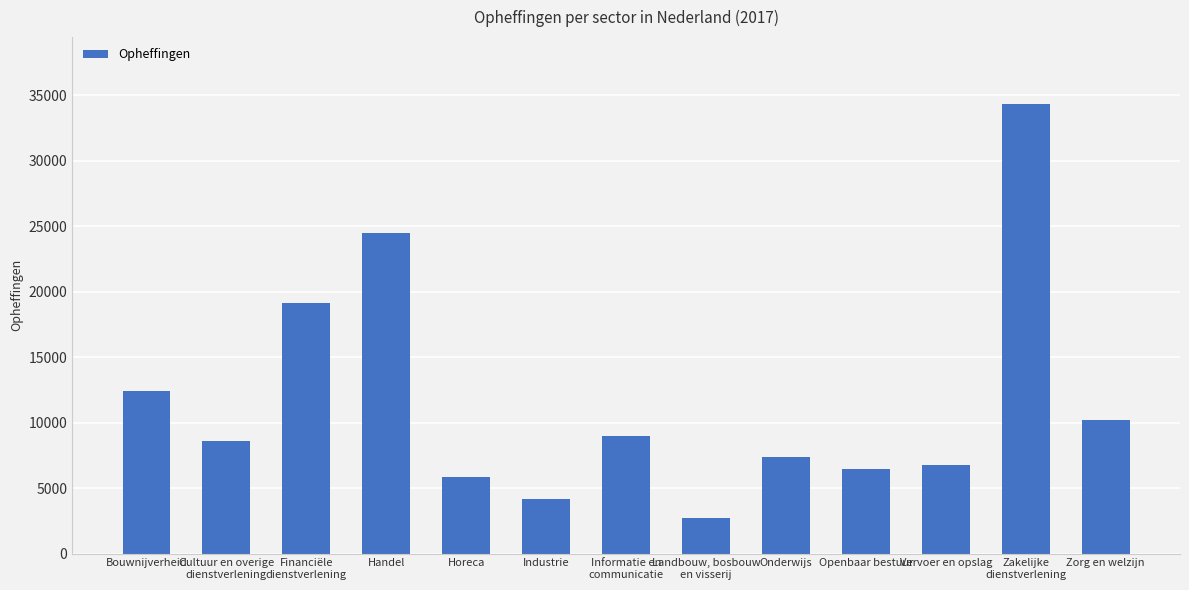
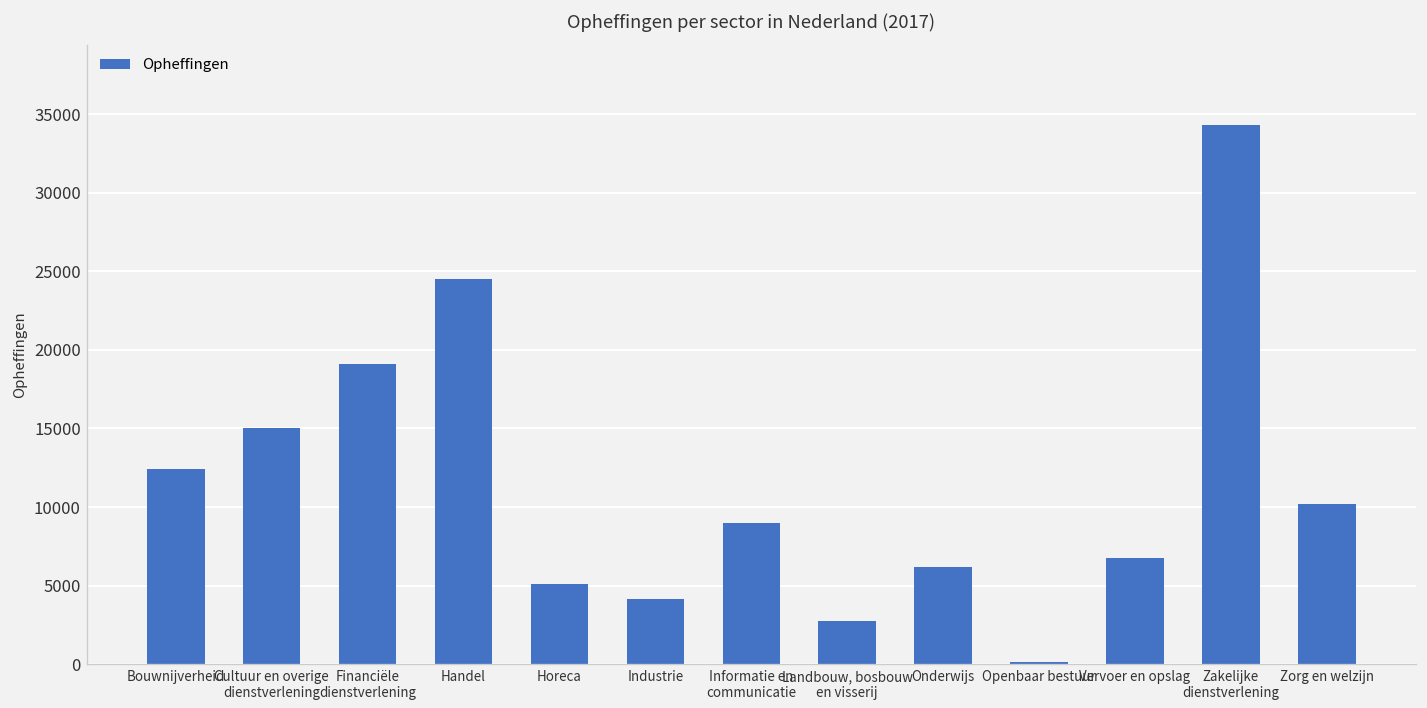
Cultuur en overige dienstverlening: 8600 -> 15000
Horeca: 5800 -> 5100
Onderwijs: 7400 -> 6200
Openbaar bestuur: 6400 -> 100
